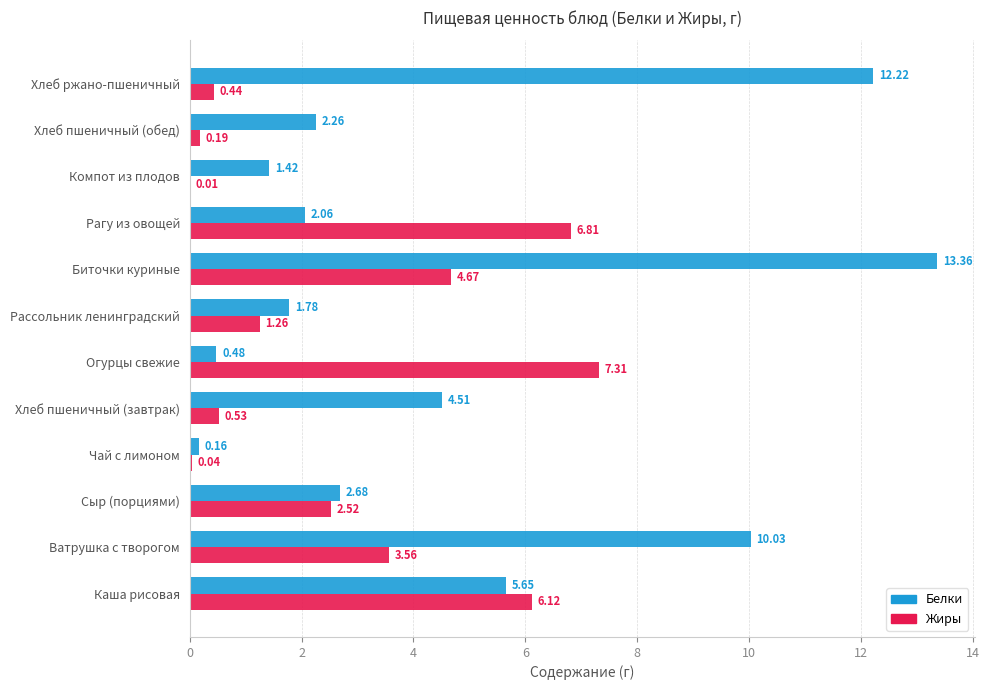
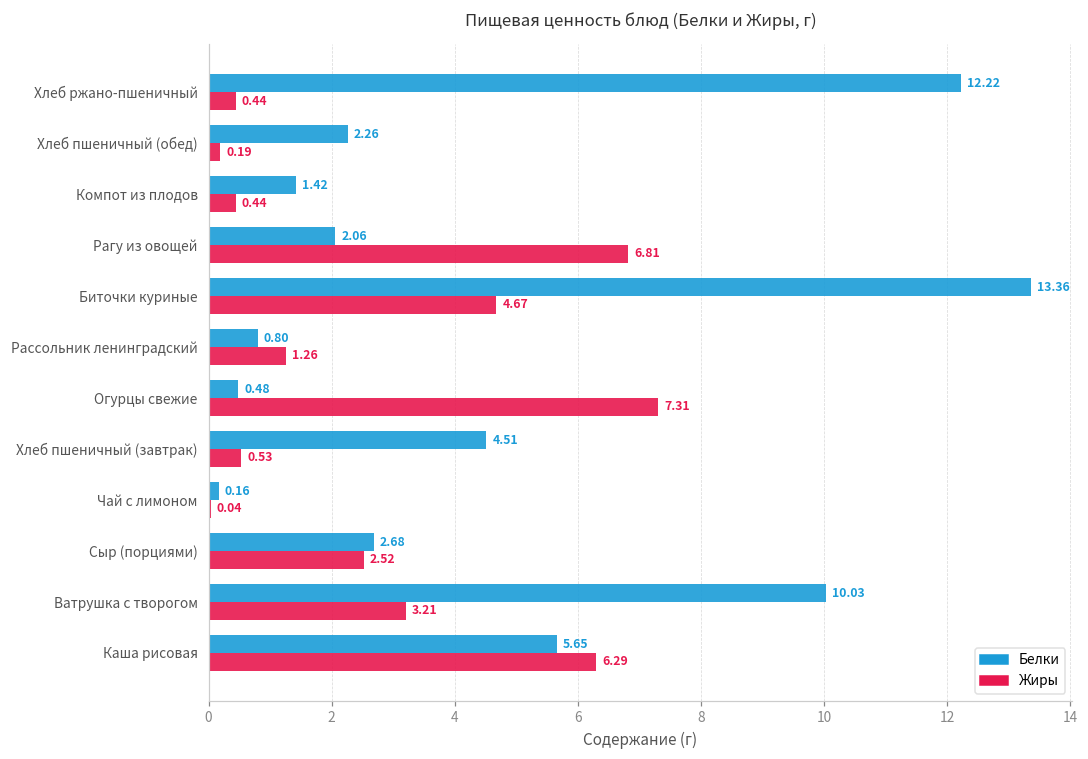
Жиры, Компот из плодов: 0.01 -> 0.44
Белки, Рассольник ленинградский: 1.78 -> 0.80
Жиры, Ватрушка с творогом: 3.56 -> 3.21
Жиры, Каша рисовая: 6.12 -> 6.29
